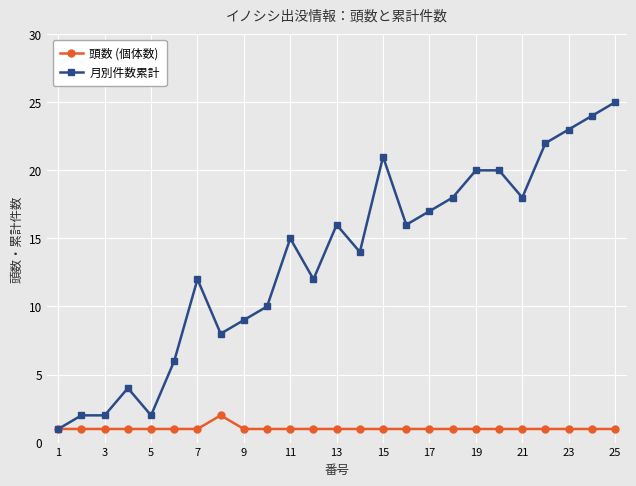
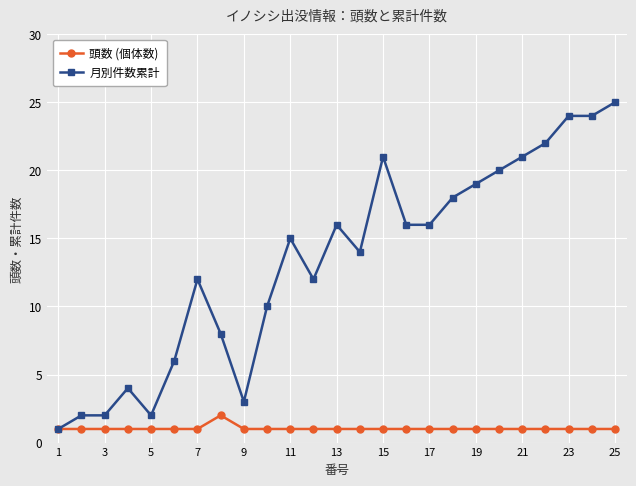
月別件数累計, 9: 9 -> 3
月別件数累計, 17: 17 -> 16
月別件数累計, 19: 20 -> 19
月別件数累計, 21: 18 -> 21
月別件数累計, 23: 23 -> 24
